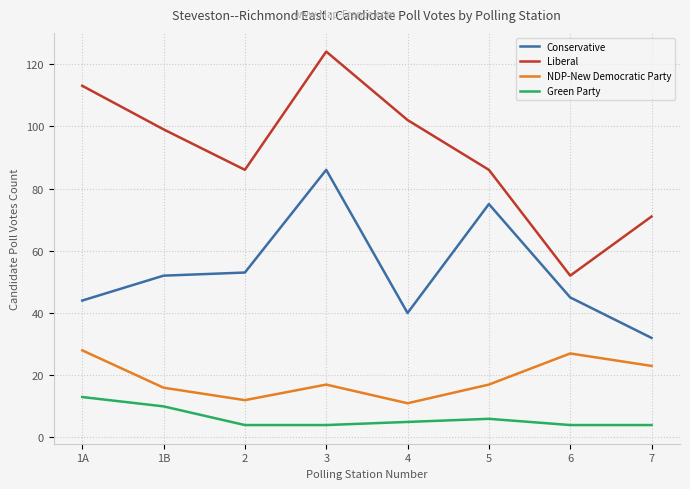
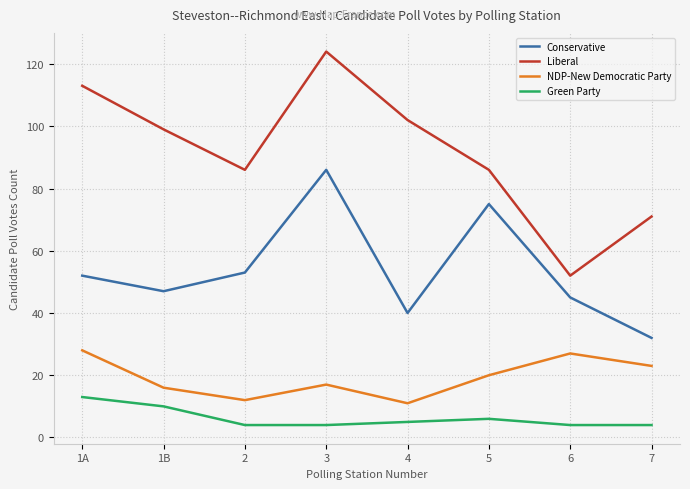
Conservative, 1A: 44 -> 52
Conservative, 1B: 52 -> 47
NDP-New Democratic Party, 5: 17 -> 20
